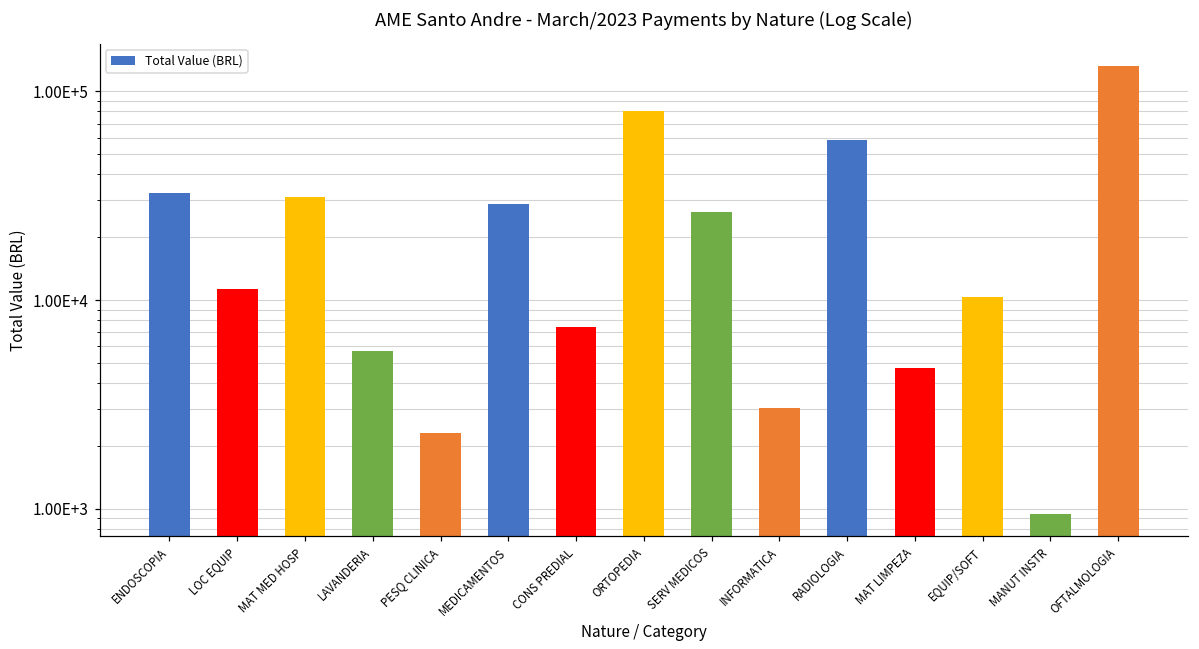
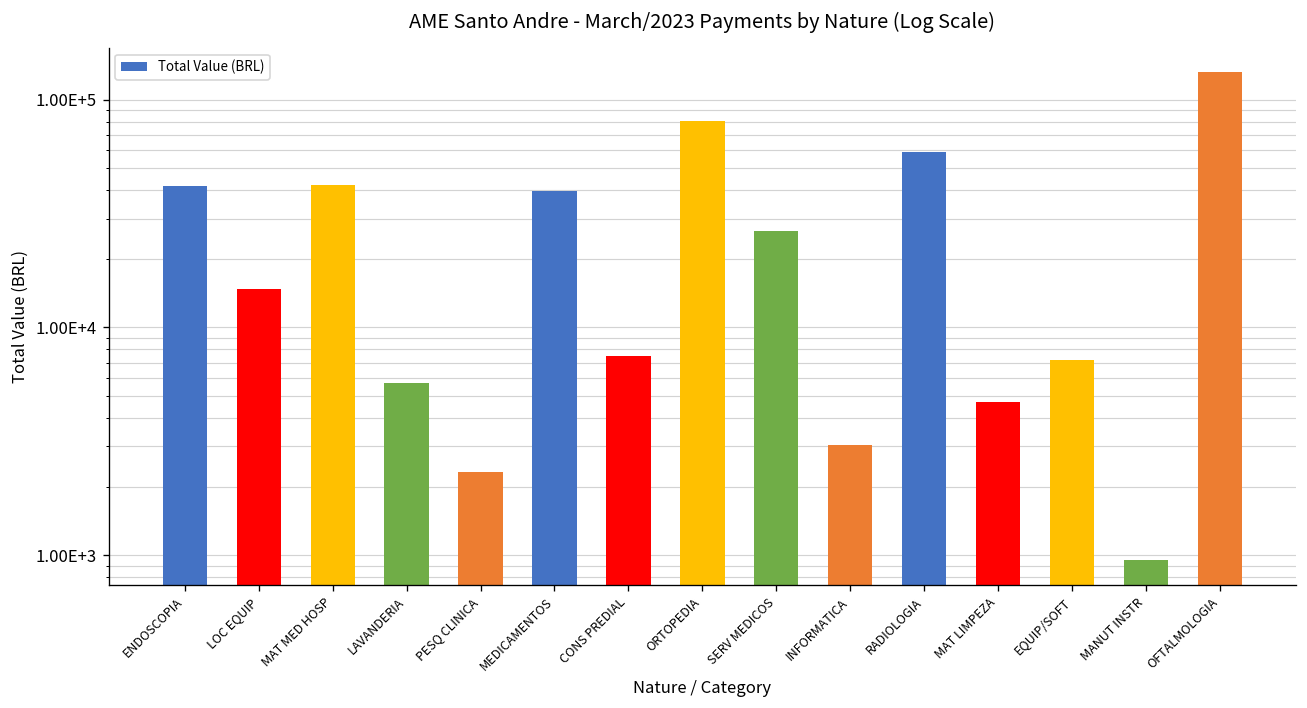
ENDOSCOPIA: 33000 -> 42000
LOC EQUIP: 11000 -> 15000
MAT MED HOSP: 31000 -> 42000
MEDICAMENTOS: 29000 -> 40000
EQUIP/SOFT: 10000 -> 7200
